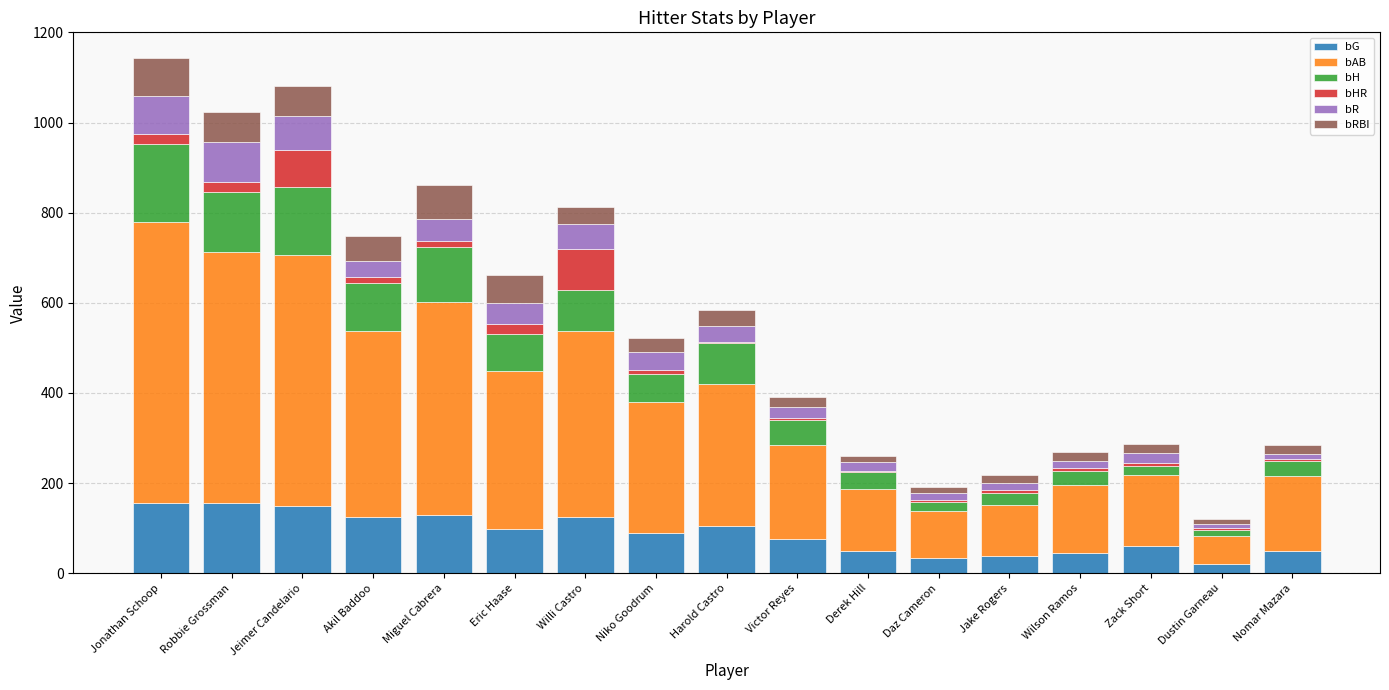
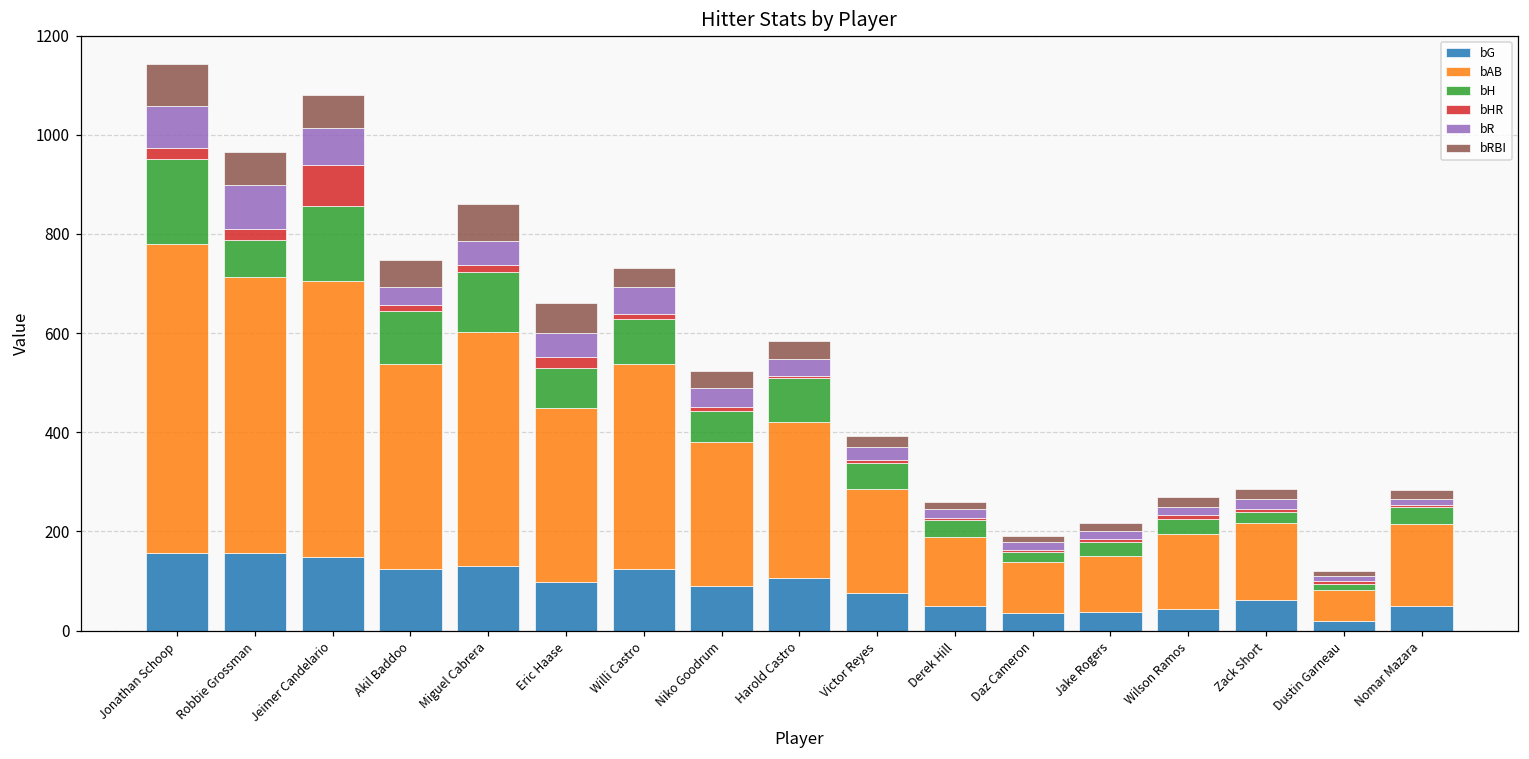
bH, Robbie Grossman: 130 -> 70
bHR, Willi Castro: 90 -> 10
